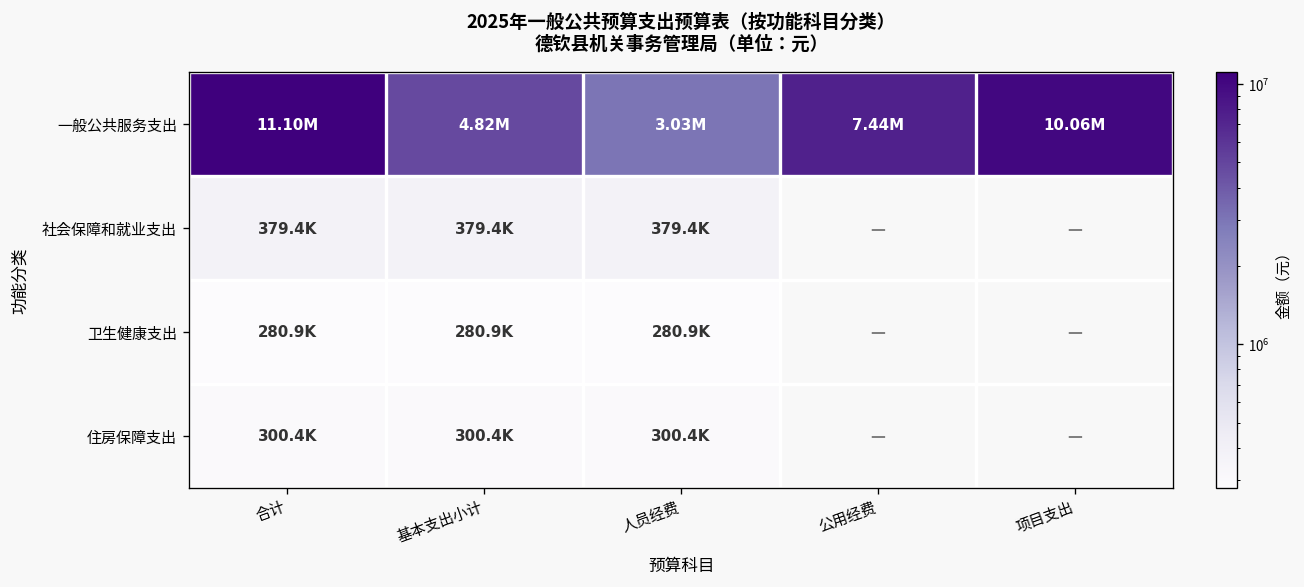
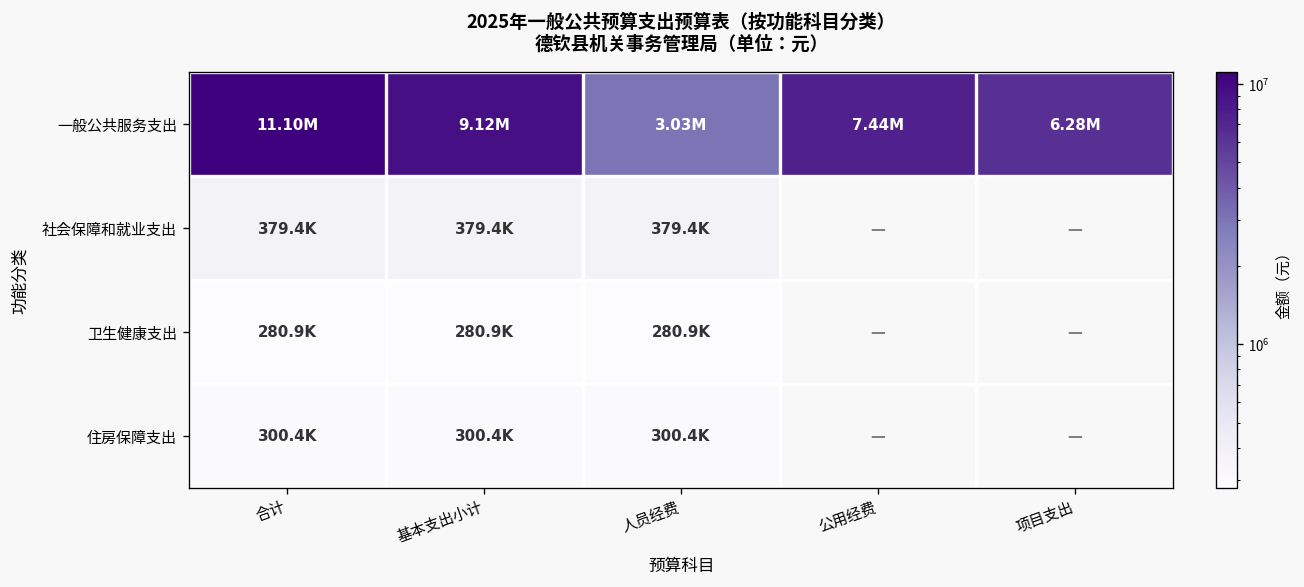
一般公共服务支出, 基本支出小计: 4.82M -> 9.12M
一般公共服务支出, 项目支出: 10.06M -> 6.28M
